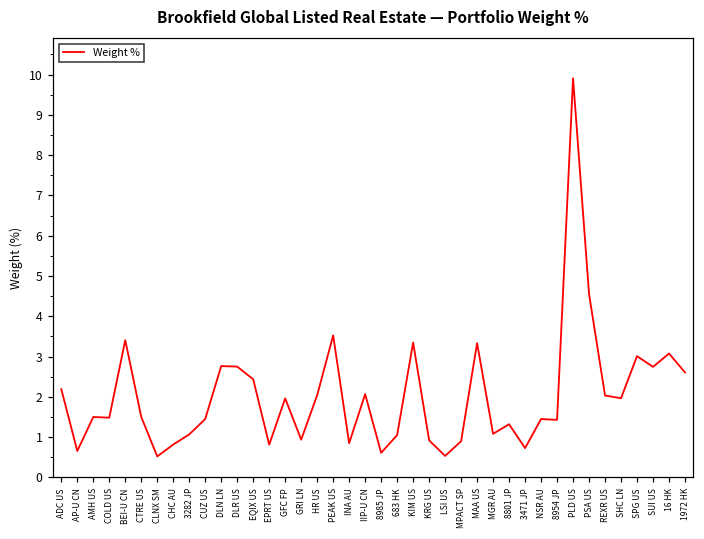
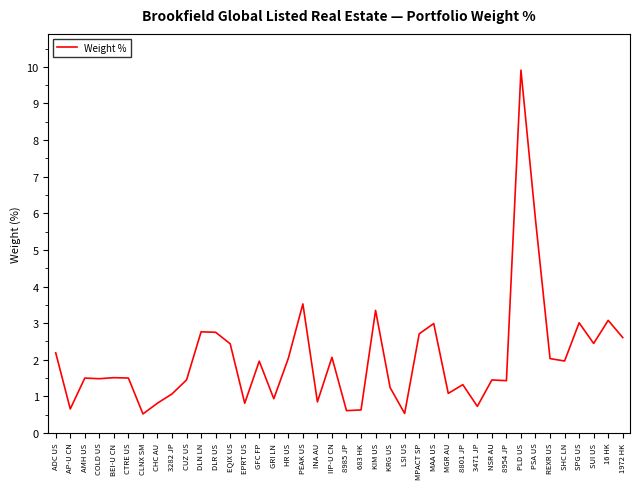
BEI-U CN: 3.4 -> 1.5
683 HK: 1.1 -> 0.6
KRG US: 0.9 -> 1.2
MPACT SP: 0.9 -> 2.7
MAA US: 3.3 -> 3.0
PSA US: 4.6 -> 5.8
SUI US: 2.7 -> 2.4
